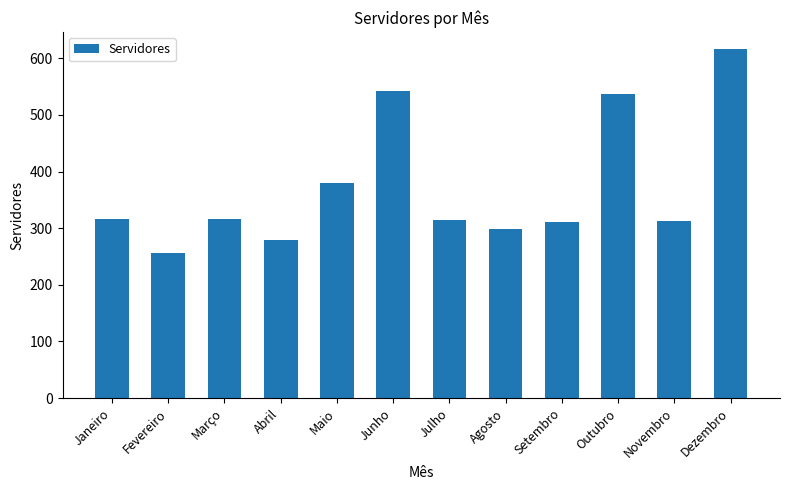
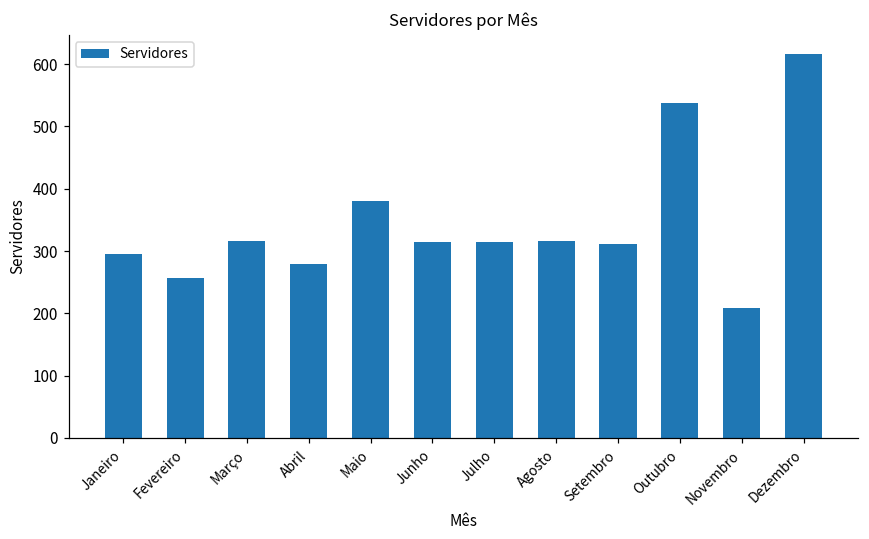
Janeiro: 320 -> 300
Junho: 540 -> 320
Agosto: 300 -> 320
Novembro: 310 -> 210
